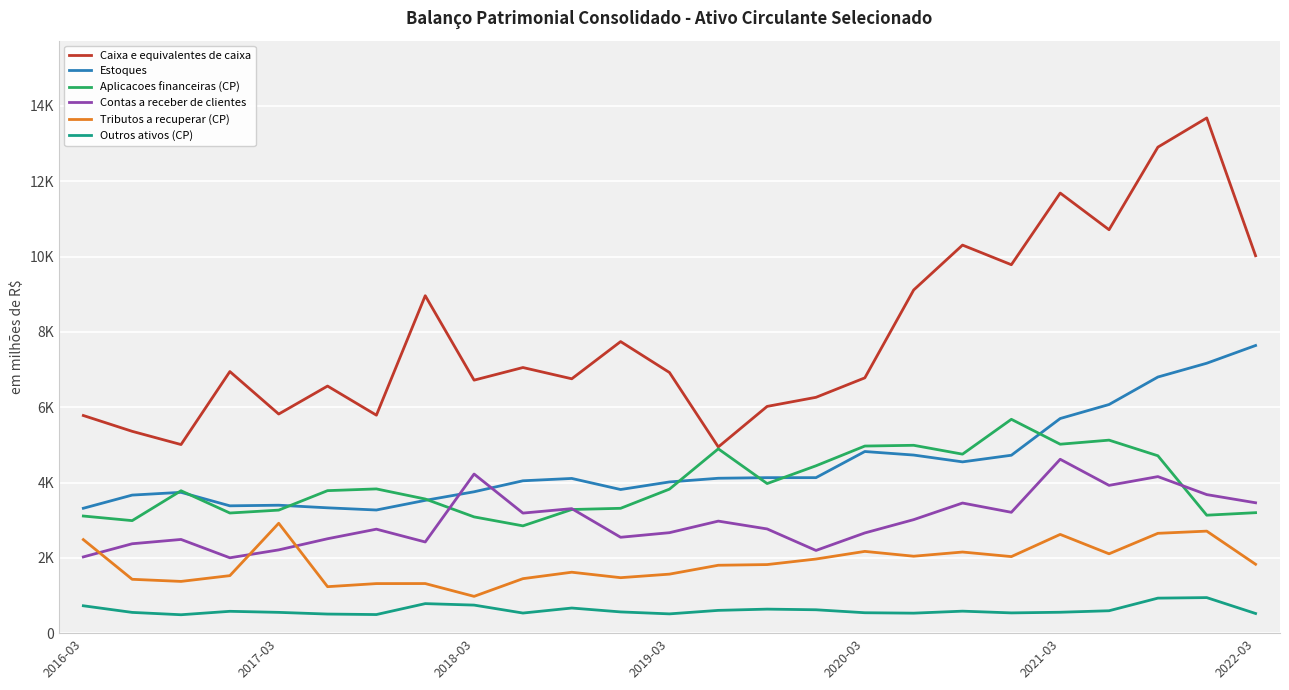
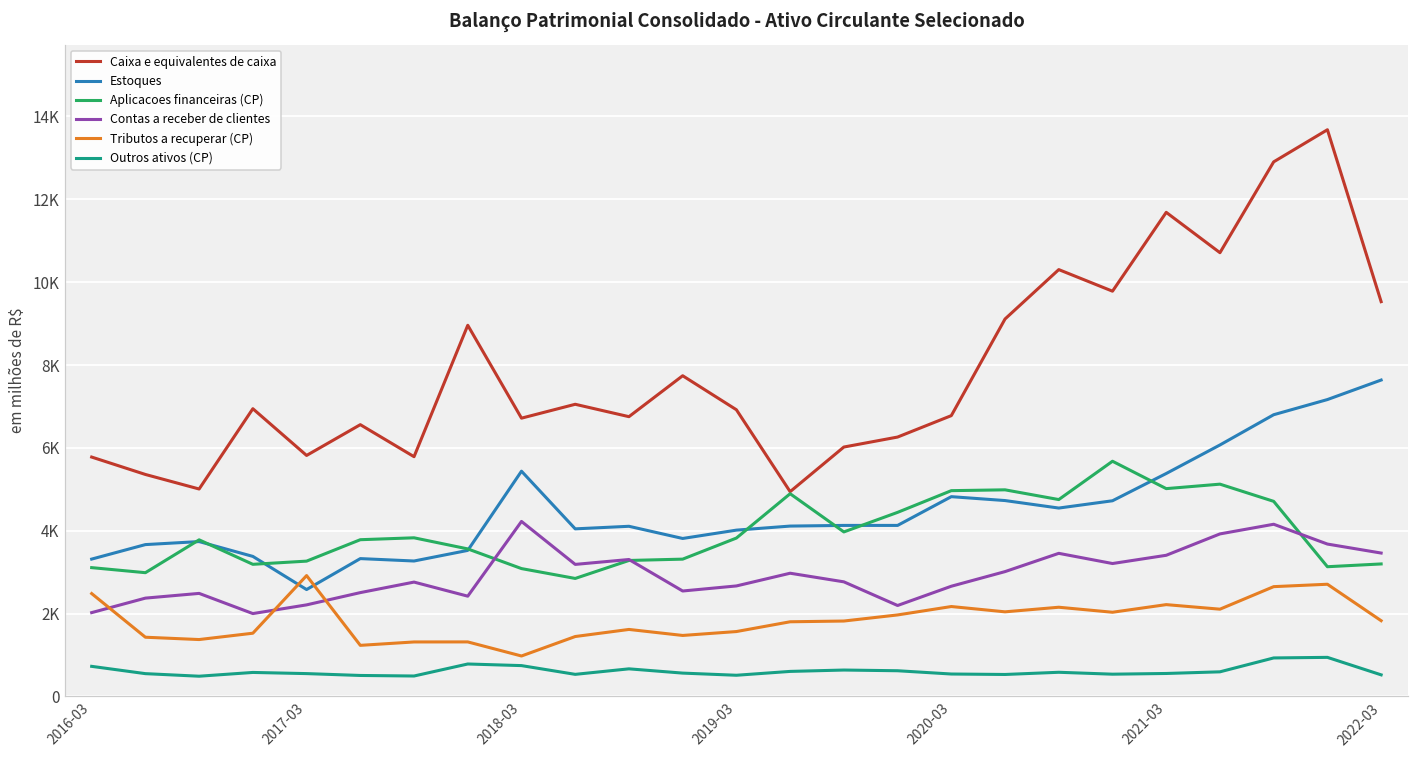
Estoques, 2017-03: 3400 -> 2600
Estoques, 2018-03: 3800 -> 5400
Estoques, 2021-03: 5700 -> 5400
Contas a receber de clientes, 2021-03: 4600 -> 3400
Tributos a recuperar (CP), 2021-03: 2600 -> 2200
Caixa e equivalentes de caixa, 2022-03: 10000 -> 9500
